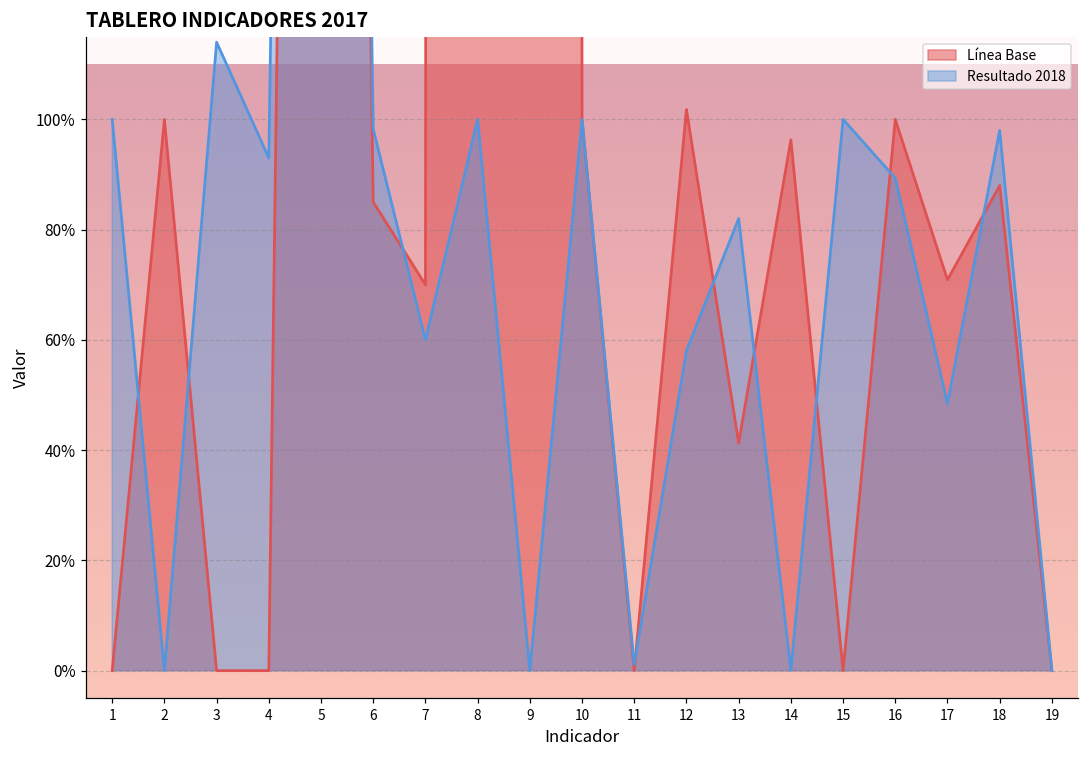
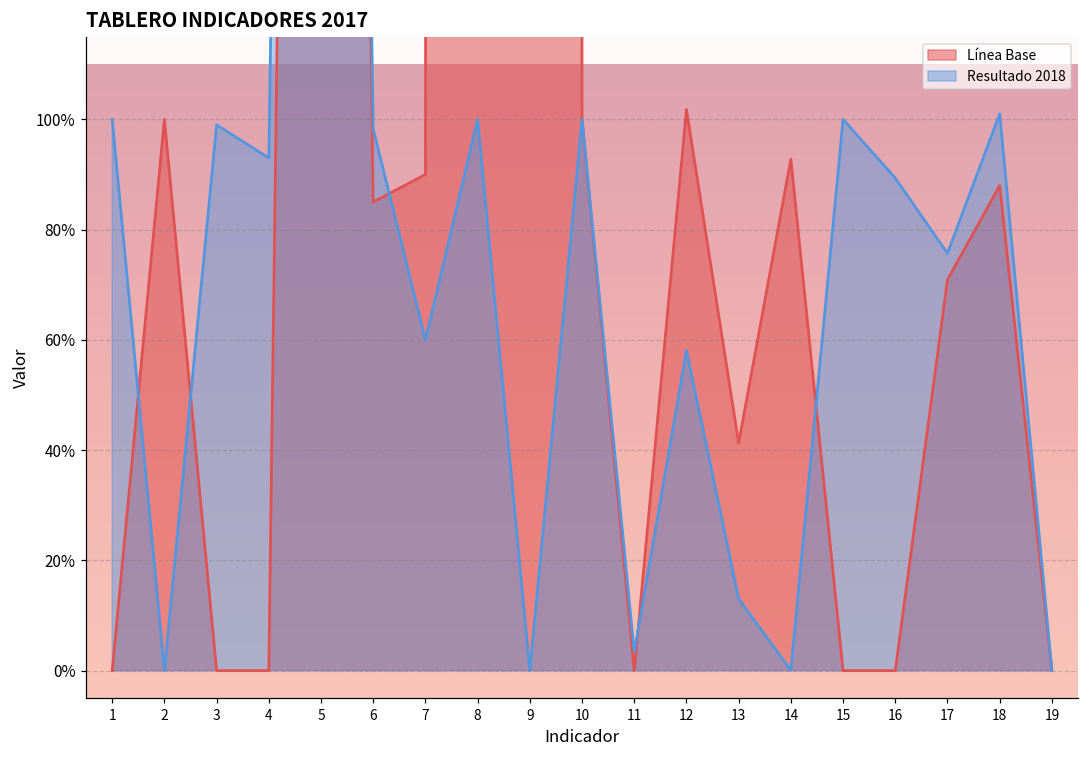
Resultado 2018, 3: 114% -> 99%
Línea Base, 7: 70% -> 90%
Resultado 2018, 11: 1% -> 3%
Resultado 2018, 13: 82% -> 13%
Línea Base, 14: 96% -> 93%
Línea Base, 16: 100% -> 0%
Resultado 2018, 17: 48% -> 76%
Resultado 2018, 18: 98% -> 101%
